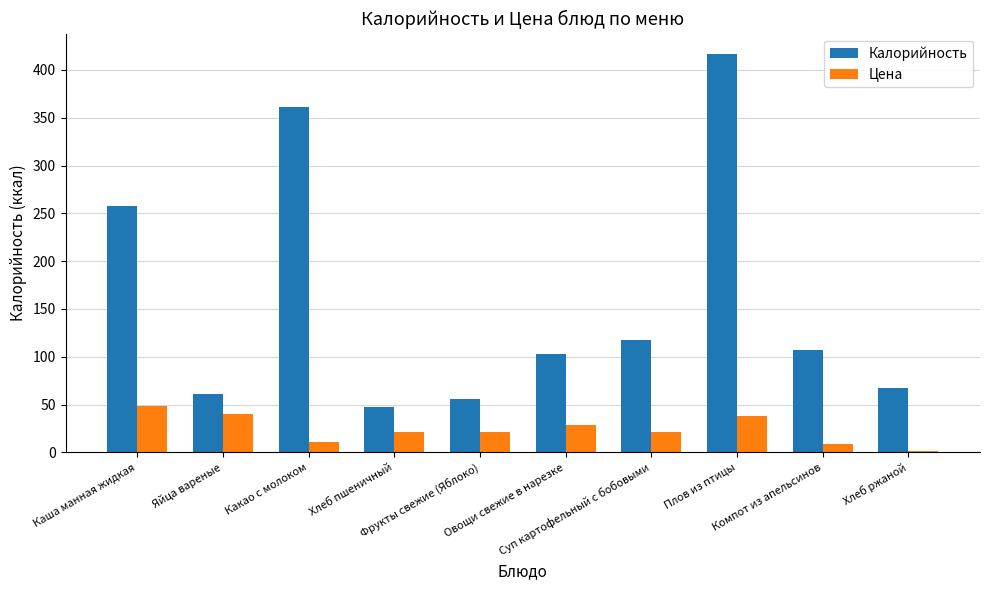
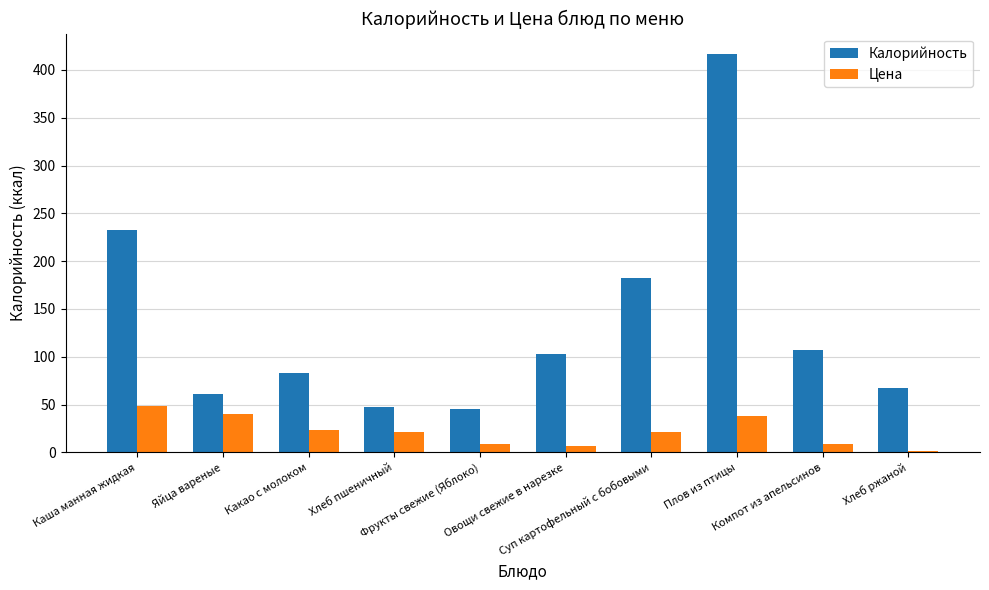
Калорийность, Каша манная жидкая: 260 -> 230
Калорийность, Какао с молоком: 360 -> 80
Цена, Какао с молоком: 10 -> 20
Калорийность, Фрукты свежие (Яблоко): 60 -> 50
Цена, Фрукты свежие (Яблоко): 20 -> 10
Цена, Овощи свежие в нарезке: 30 -> 10
Калорийность, Суп картофельный с бобовыми: 120 -> 180
